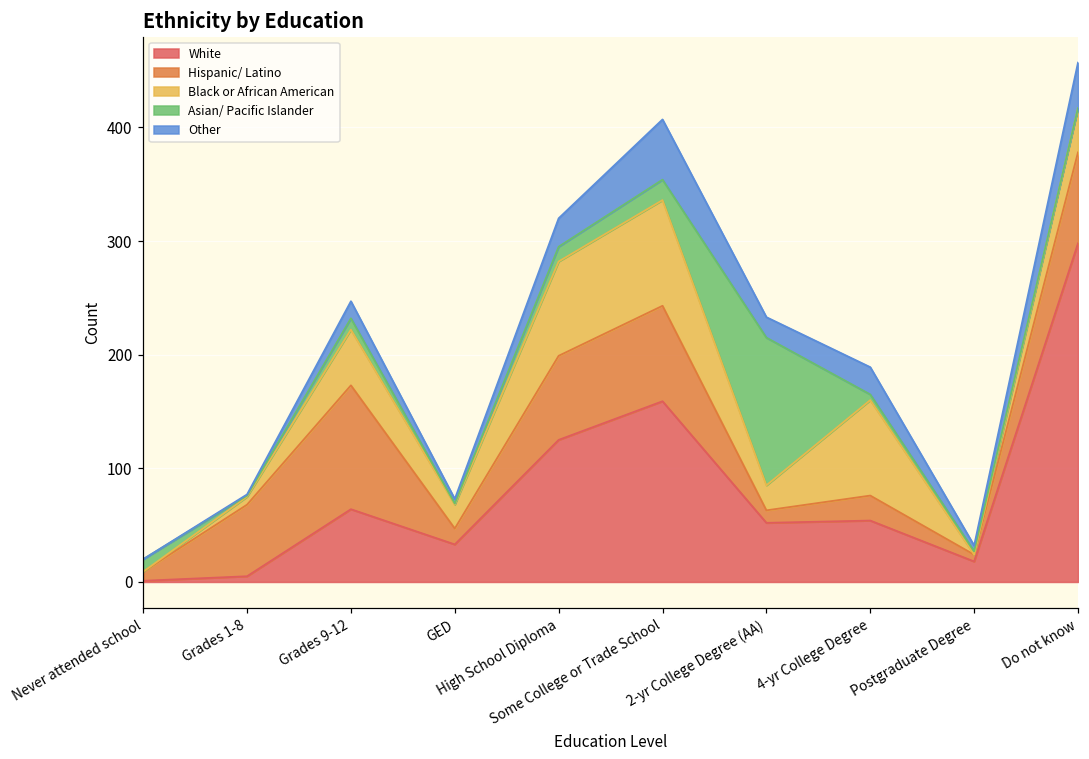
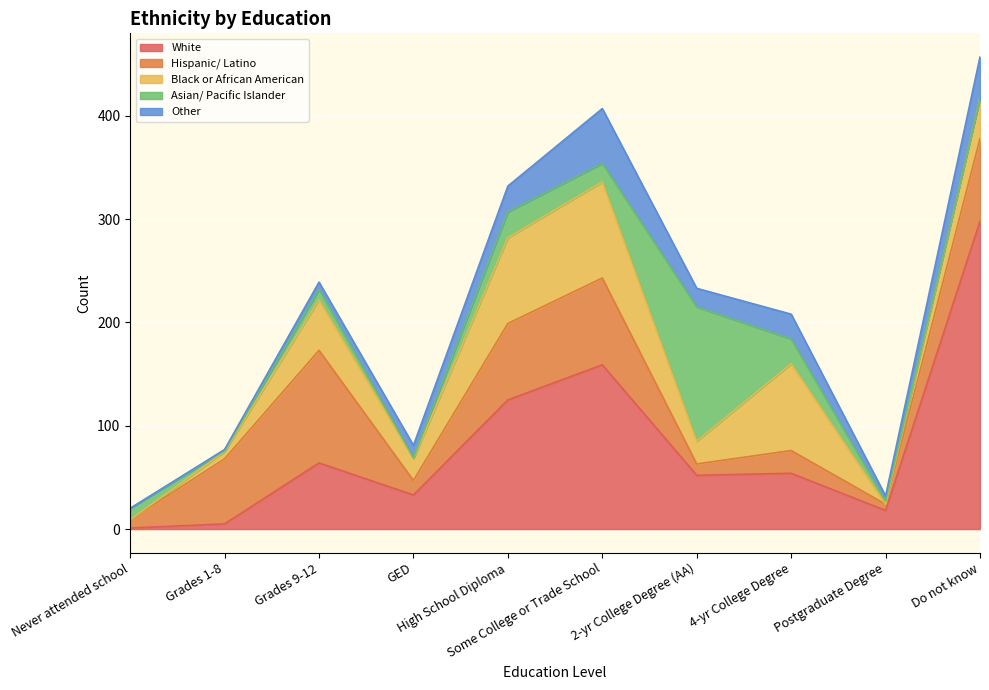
Other, Grades 9-12: 15 -> 7
Other, GED: 4 -> 12
Asian/ Pacific Islander, High School Diploma: 13 -> 25
Asian/ Pacific Islander, 4-yr College Degree: 5 -> 24
